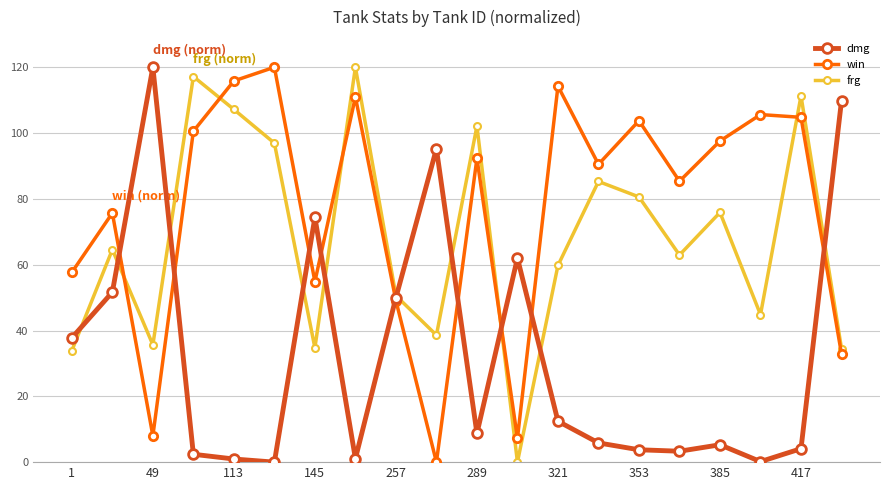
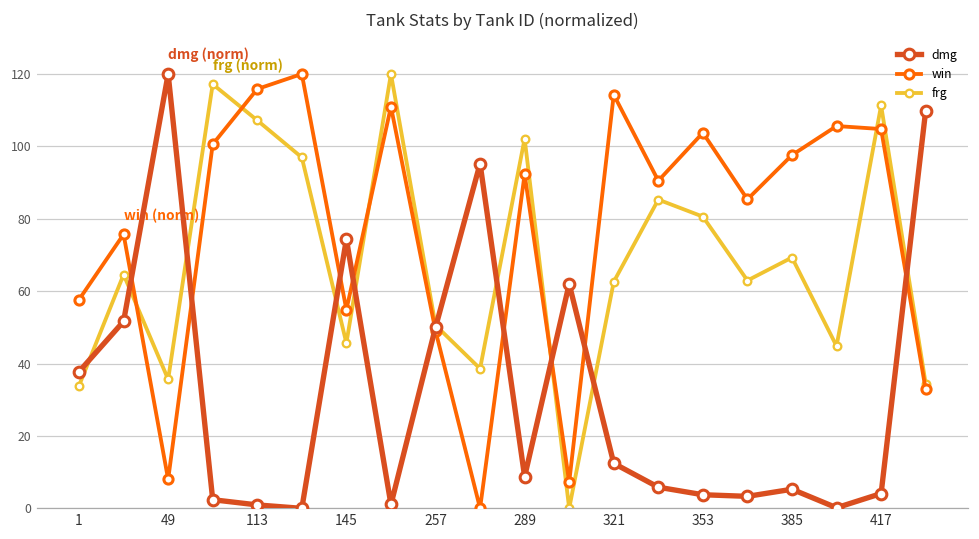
frg, 145: 35 -> 46
frg, 321: 60 -> 63
frg, 385: 76 -> 69
